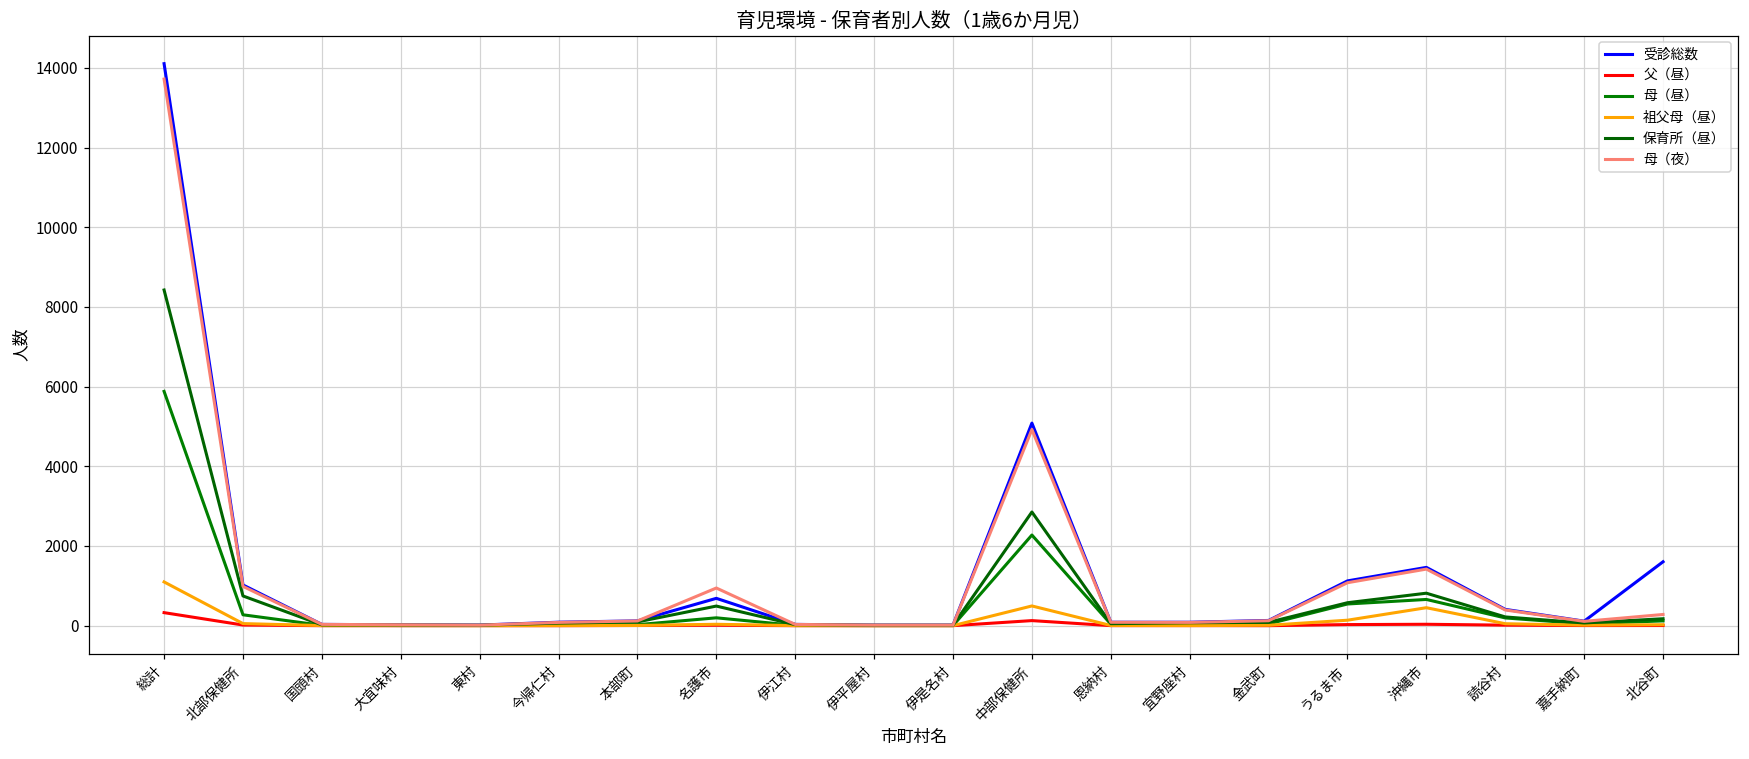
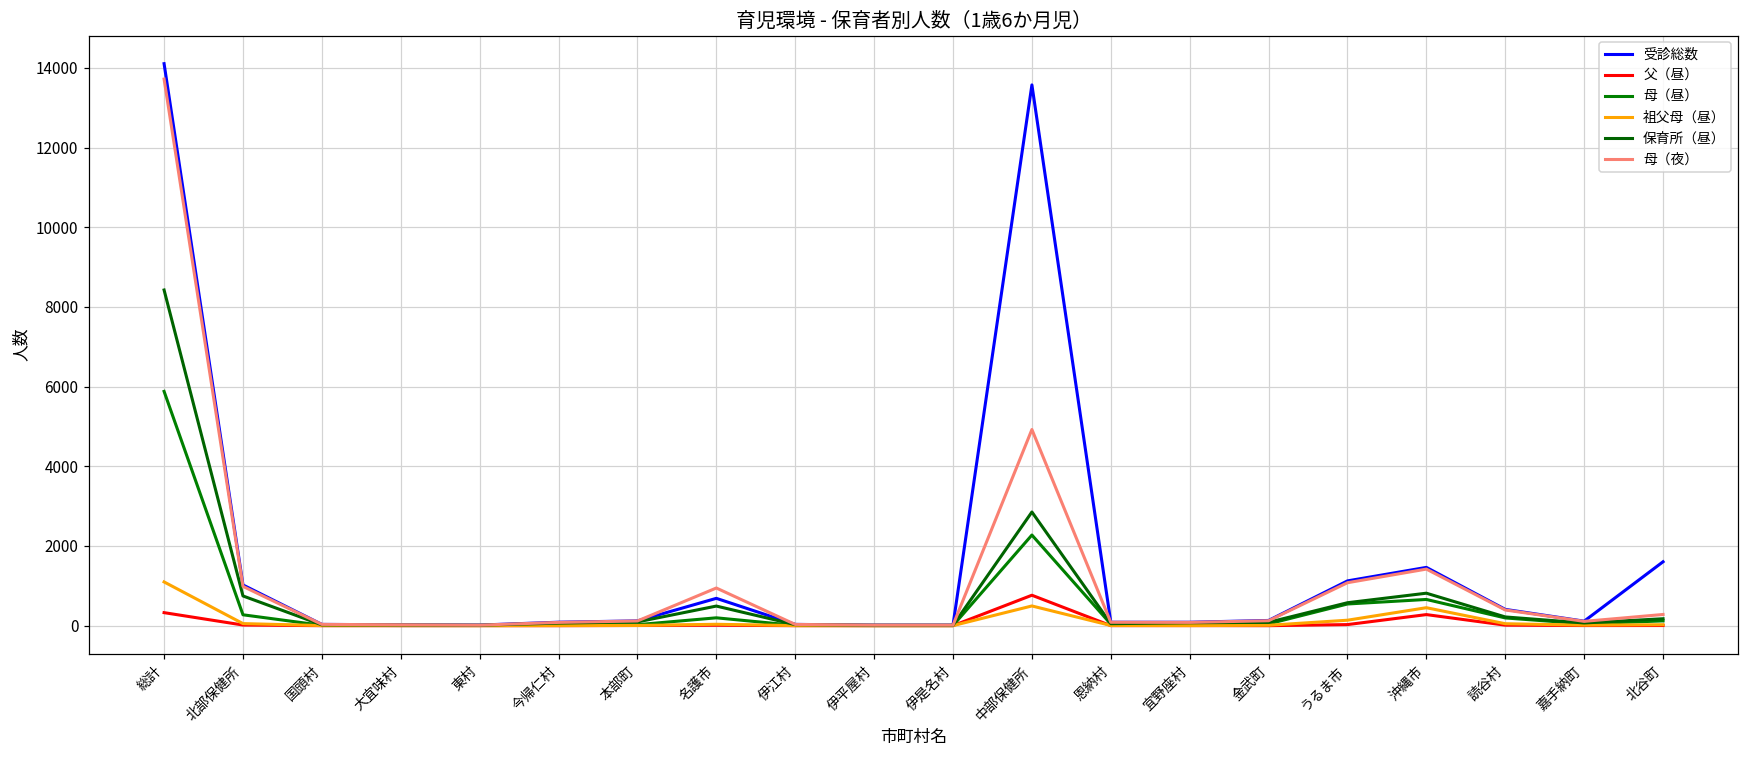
受診総数, 中部保健所: 5100 -> 13600
父（昼）, 中部保健所: 100 -> 800
父（昼）, 沖縄市: 0 -> 300
